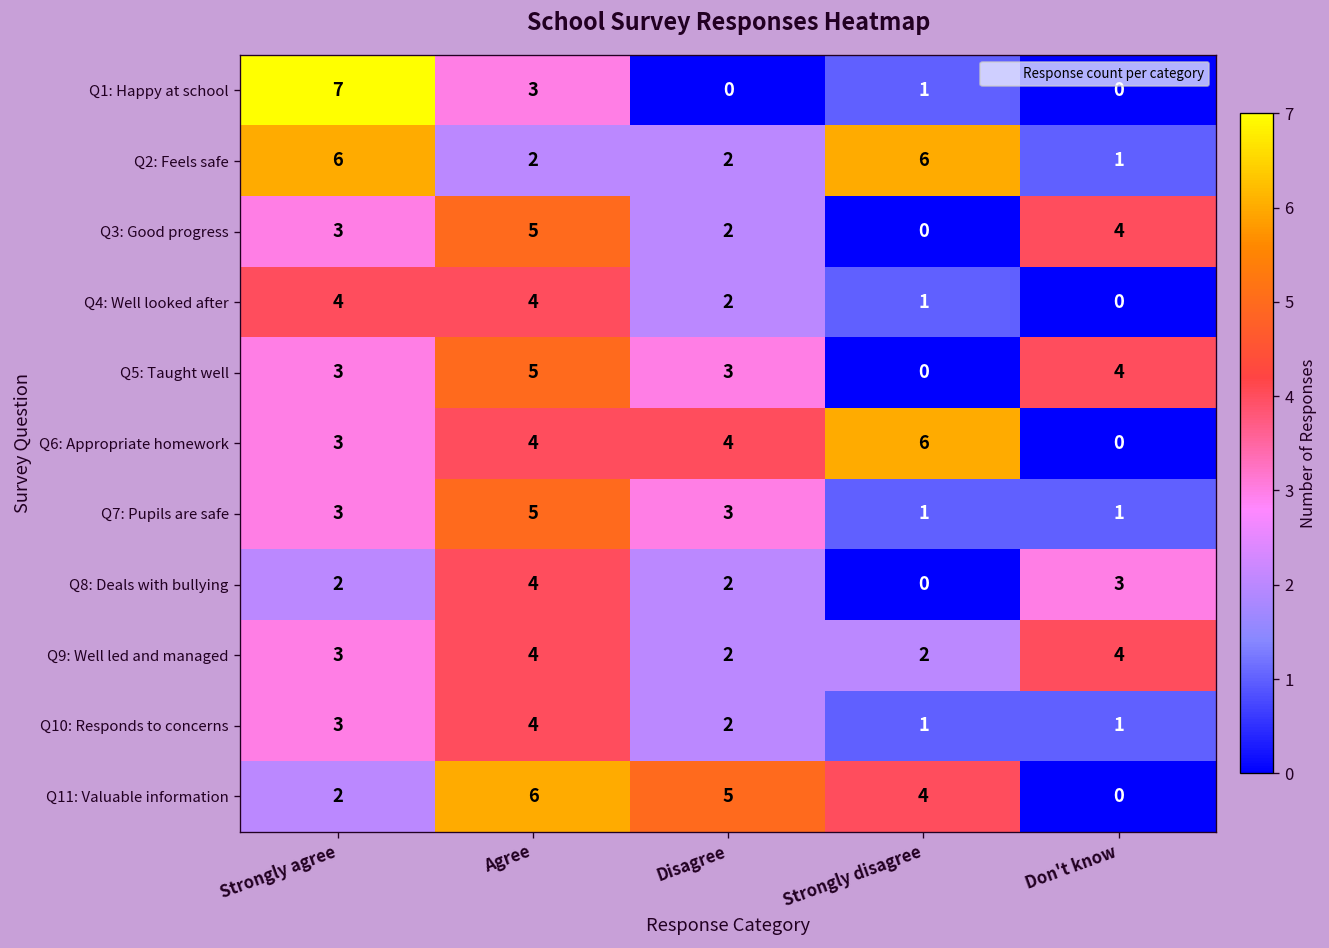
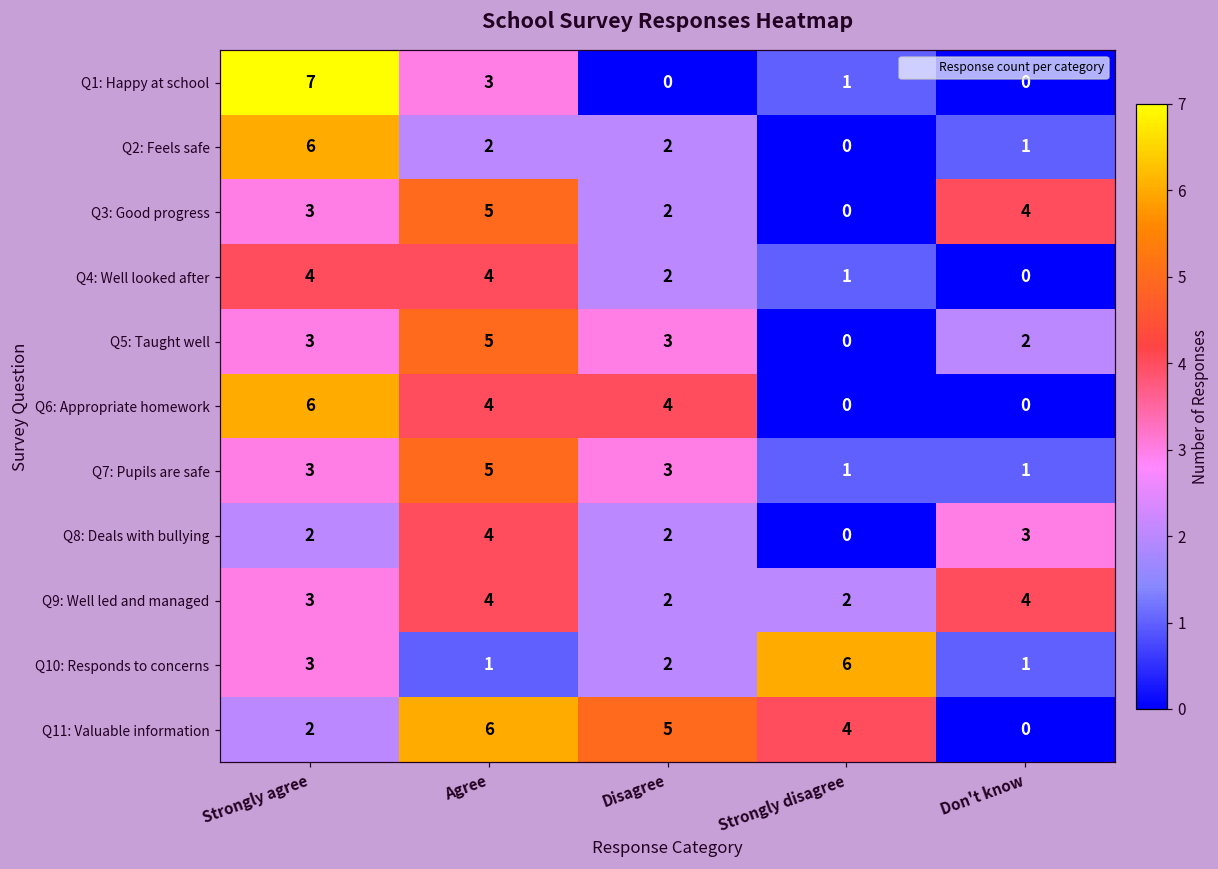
Q2: Feels safe, Strongly disagree: 6 -> 0
Q5: Taught well, Don't know: 4 -> 2
Q6: Appropriate homework, Strongly agree: 3 -> 6
Q6: Appropriate homework, Strongly disagree: 6 -> 0
Q10: Responds to concerns, Agree: 4 -> 1
Q10: Responds to concerns, Strongly disagree: 1 -> 6
